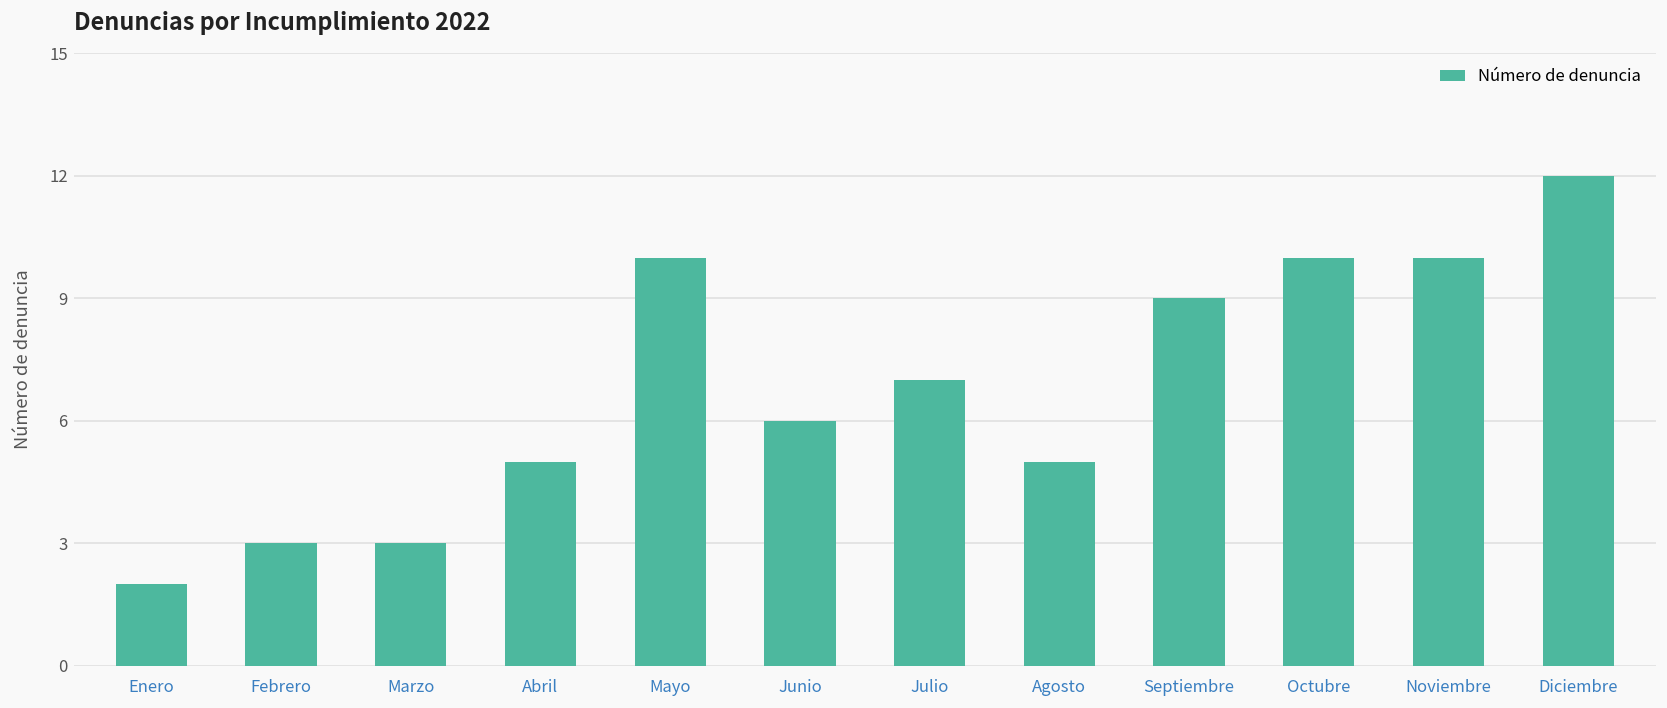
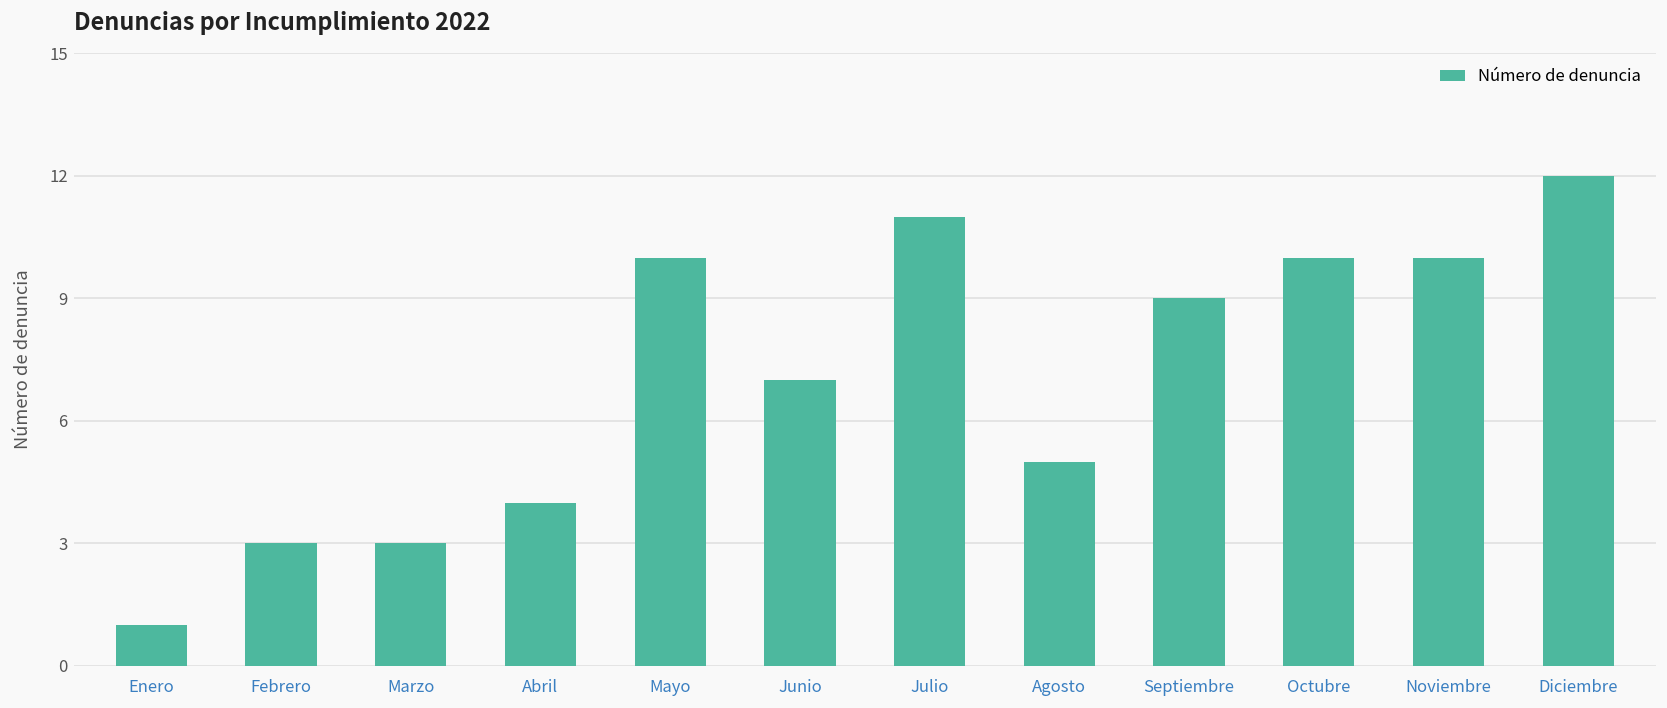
Enero: 2 -> 1
Abril: 5 -> 4
Junio: 6 -> 7
Julio: 7 -> 11
